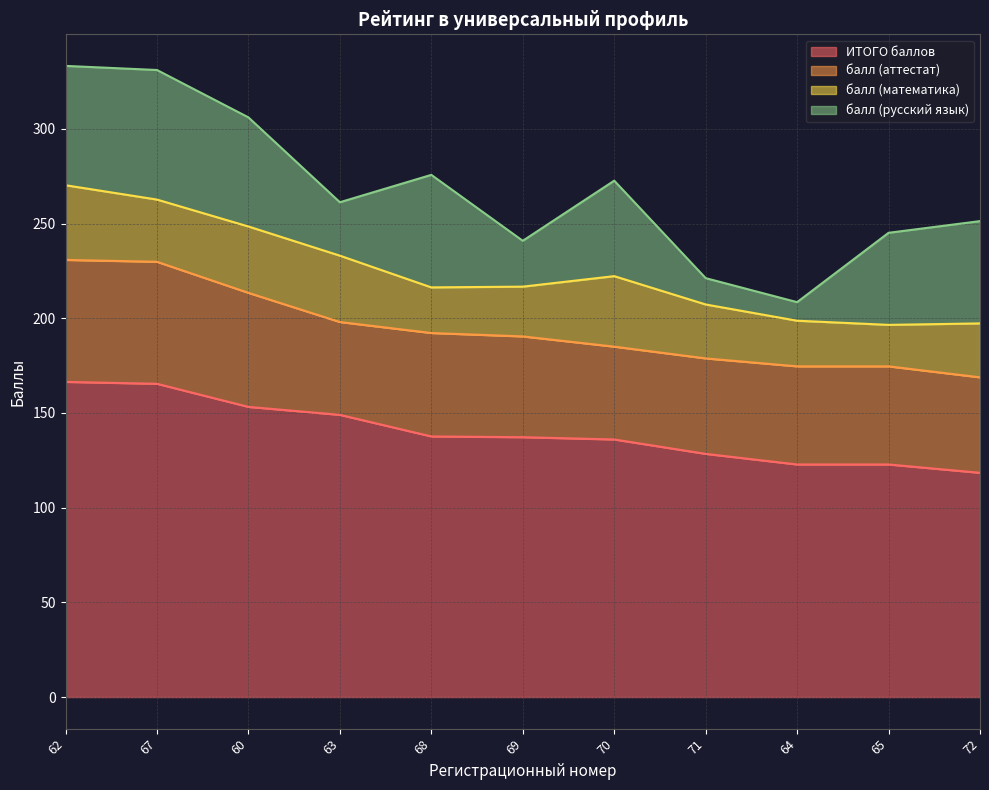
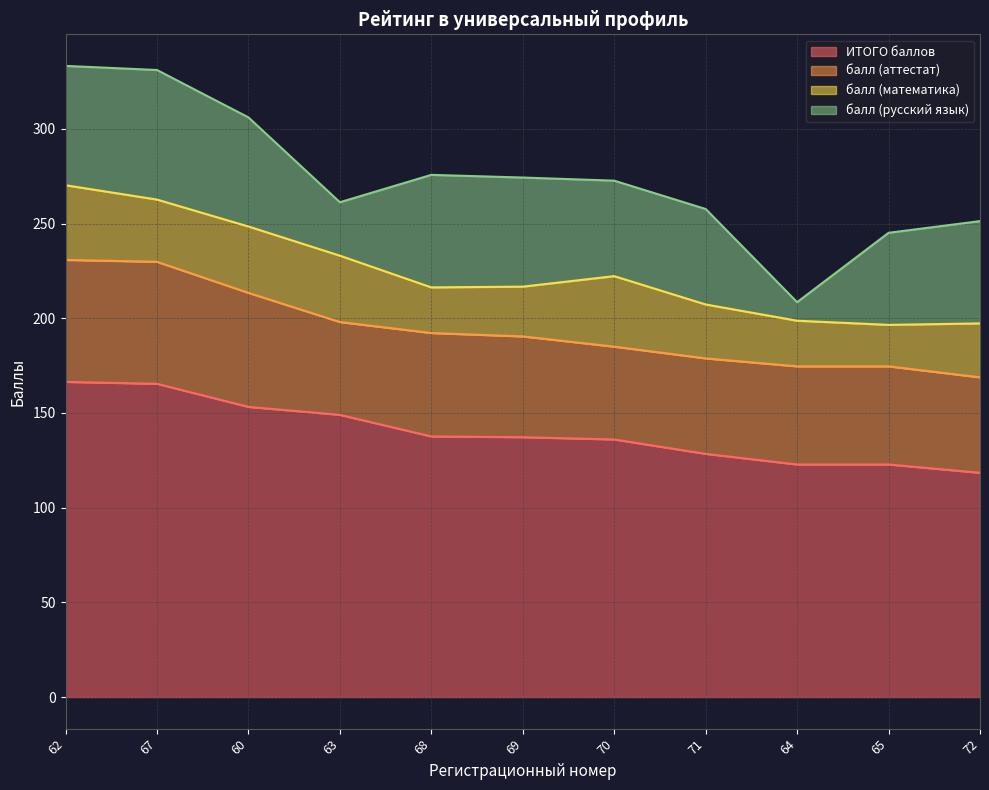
балл (русский язык), 69: 24 -> 58
балл (русский язык), 71: 14 -> 50
